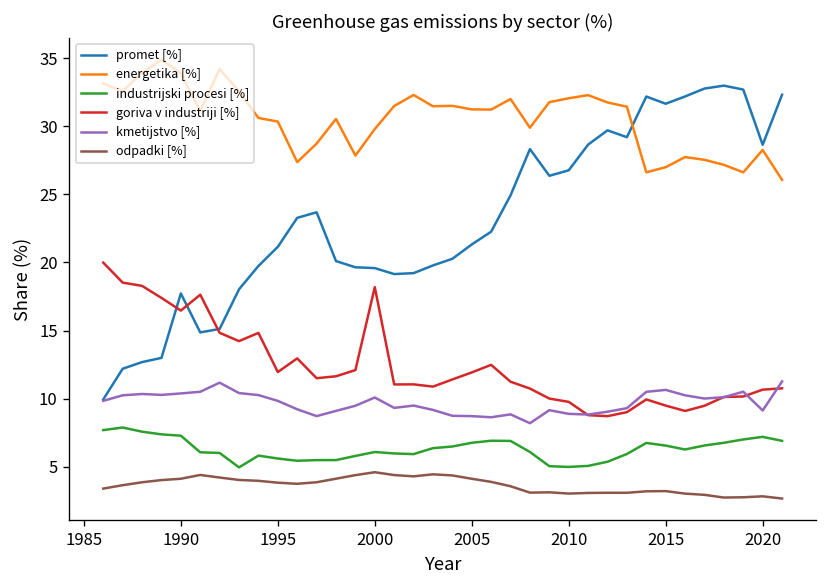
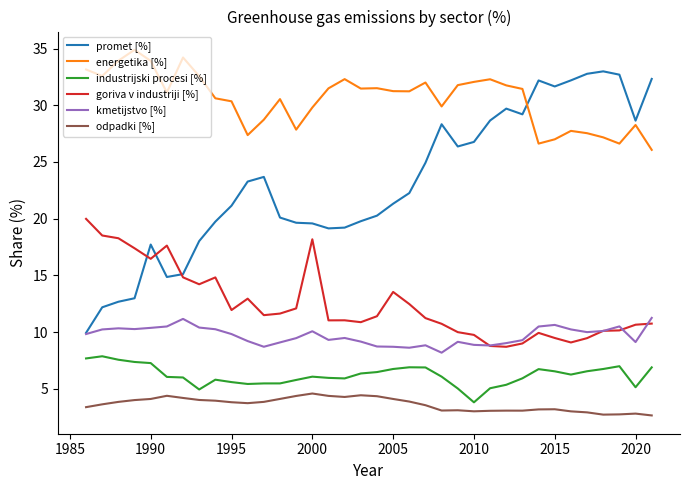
goriva v industriji [%], 2005: 11.9 -> 13.5
industrijski procesi [%], 2010: 5.0 -> 3.8
industrijski procesi [%], 2020: 7.2 -> 5.1
